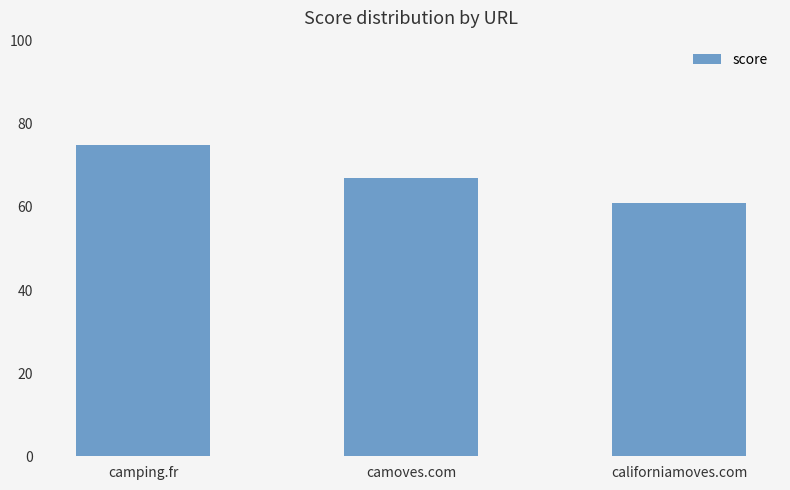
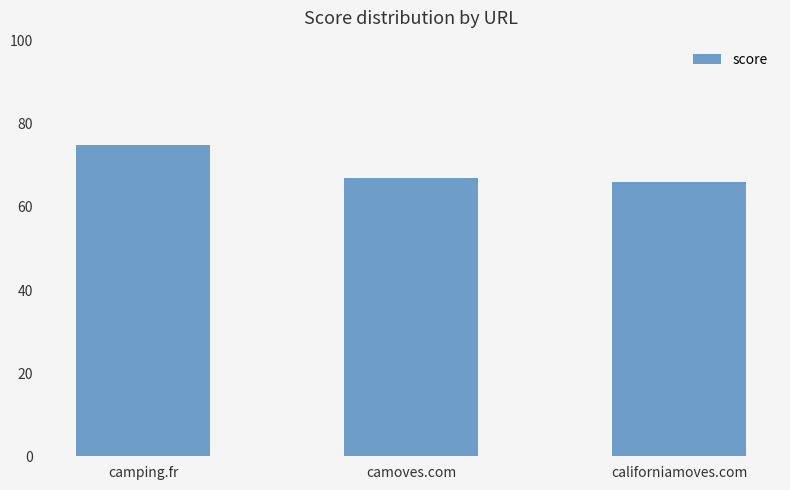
californiamoves.com: 61 -> 66
